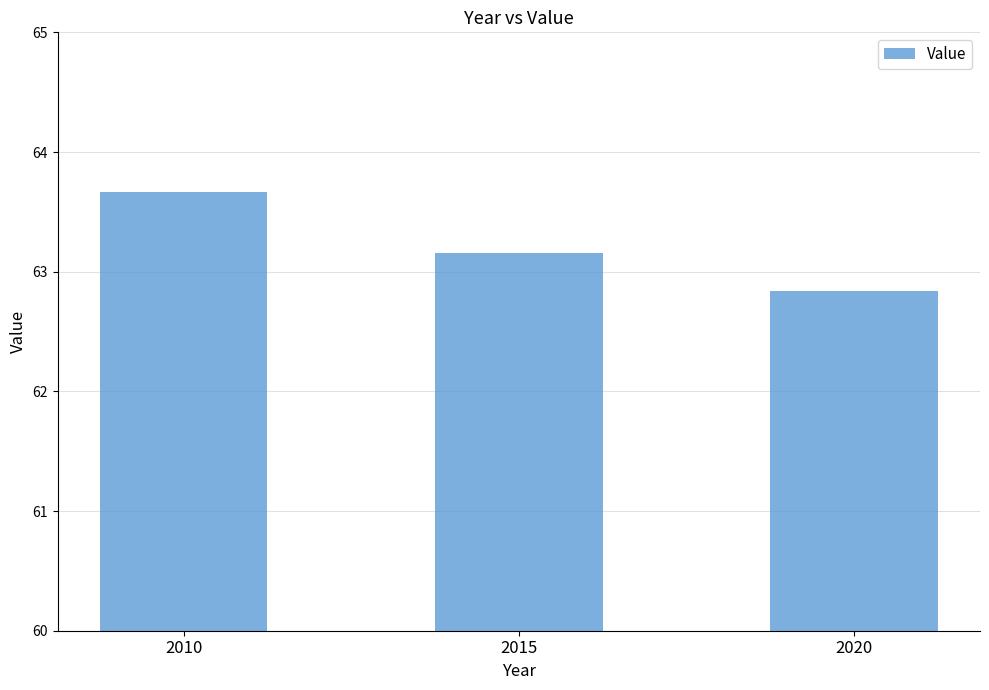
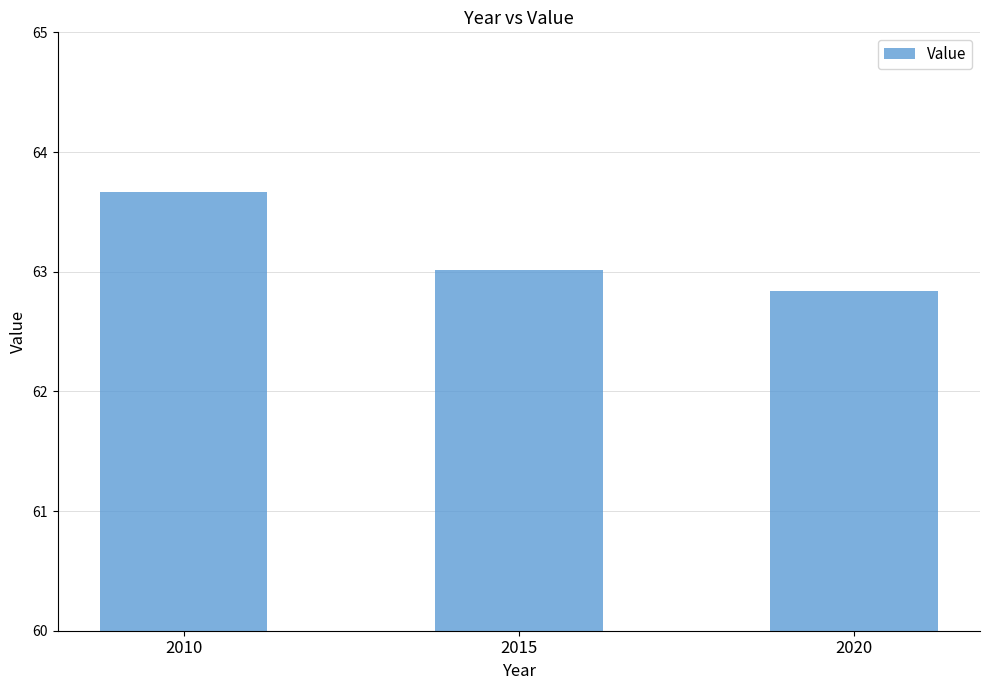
2015: 63.16 -> 63.02
